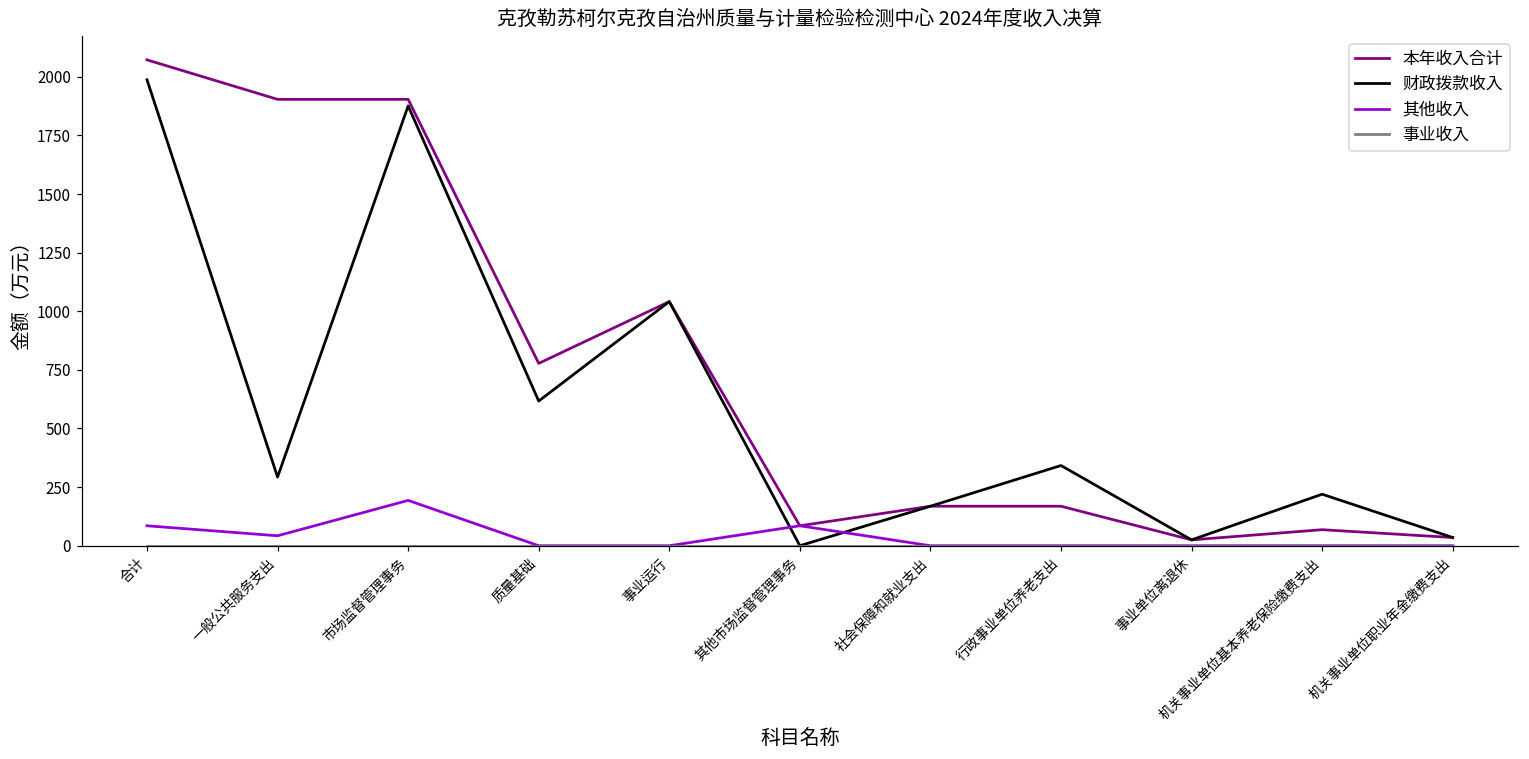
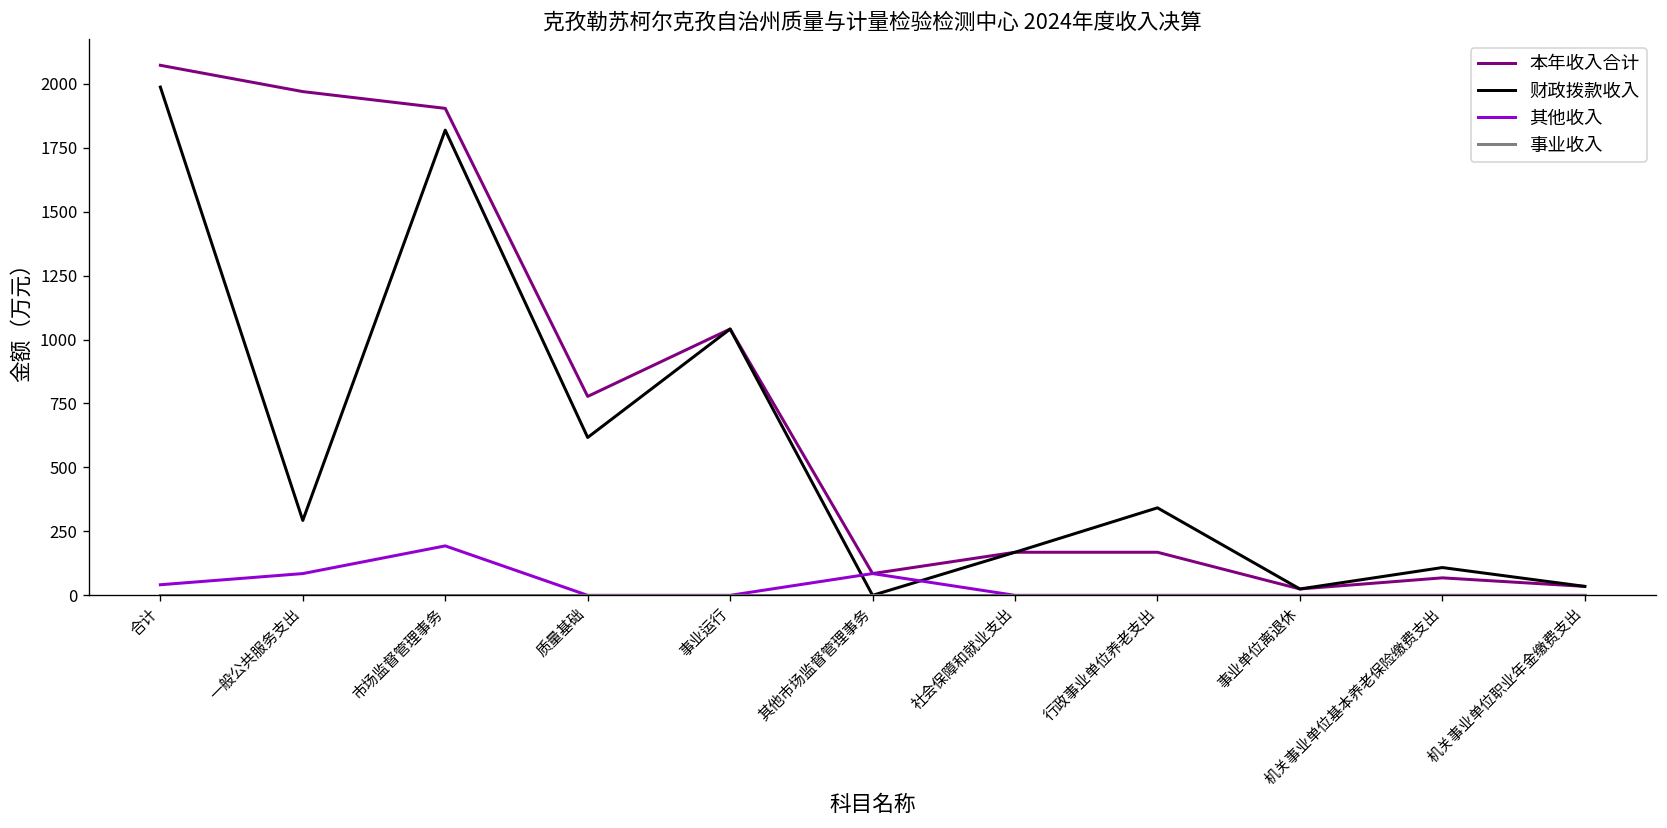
其他收入, 合计: 90 -> 40
本年收入合计, 一般公共服务支出: 1900 -> 1970
其他收入, 一般公共服务支出: 40 -> 90
财政拨款收入, 市场监督管理事务: 1880 -> 1820
财政拨款收入, 机关事业单位基本养老保险缴费支出: 220 -> 110
